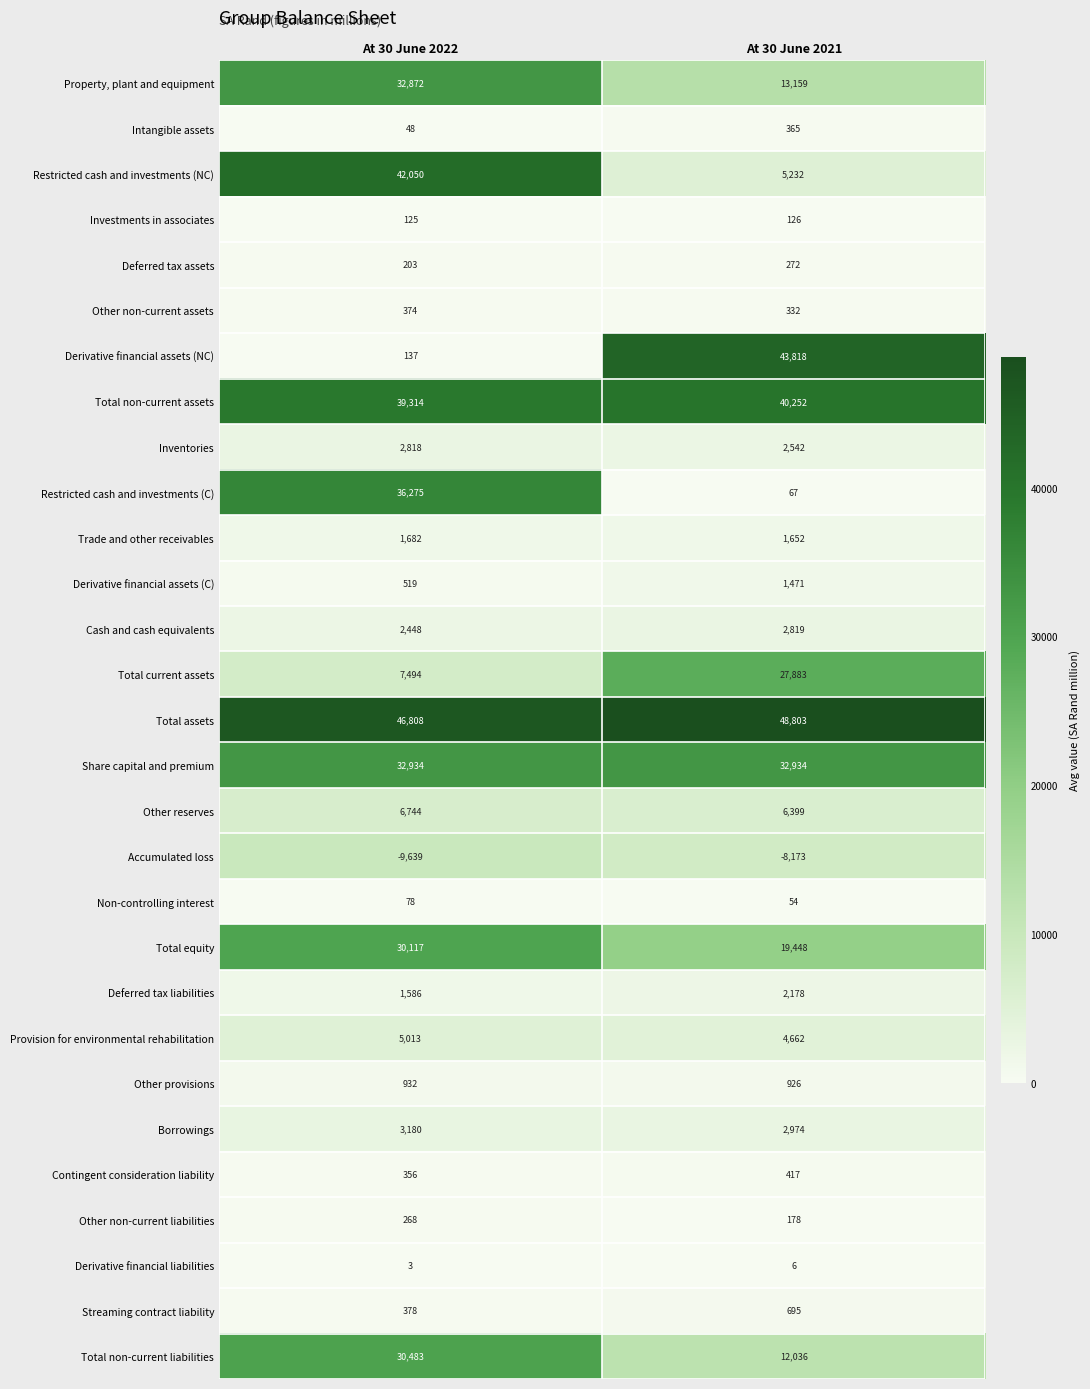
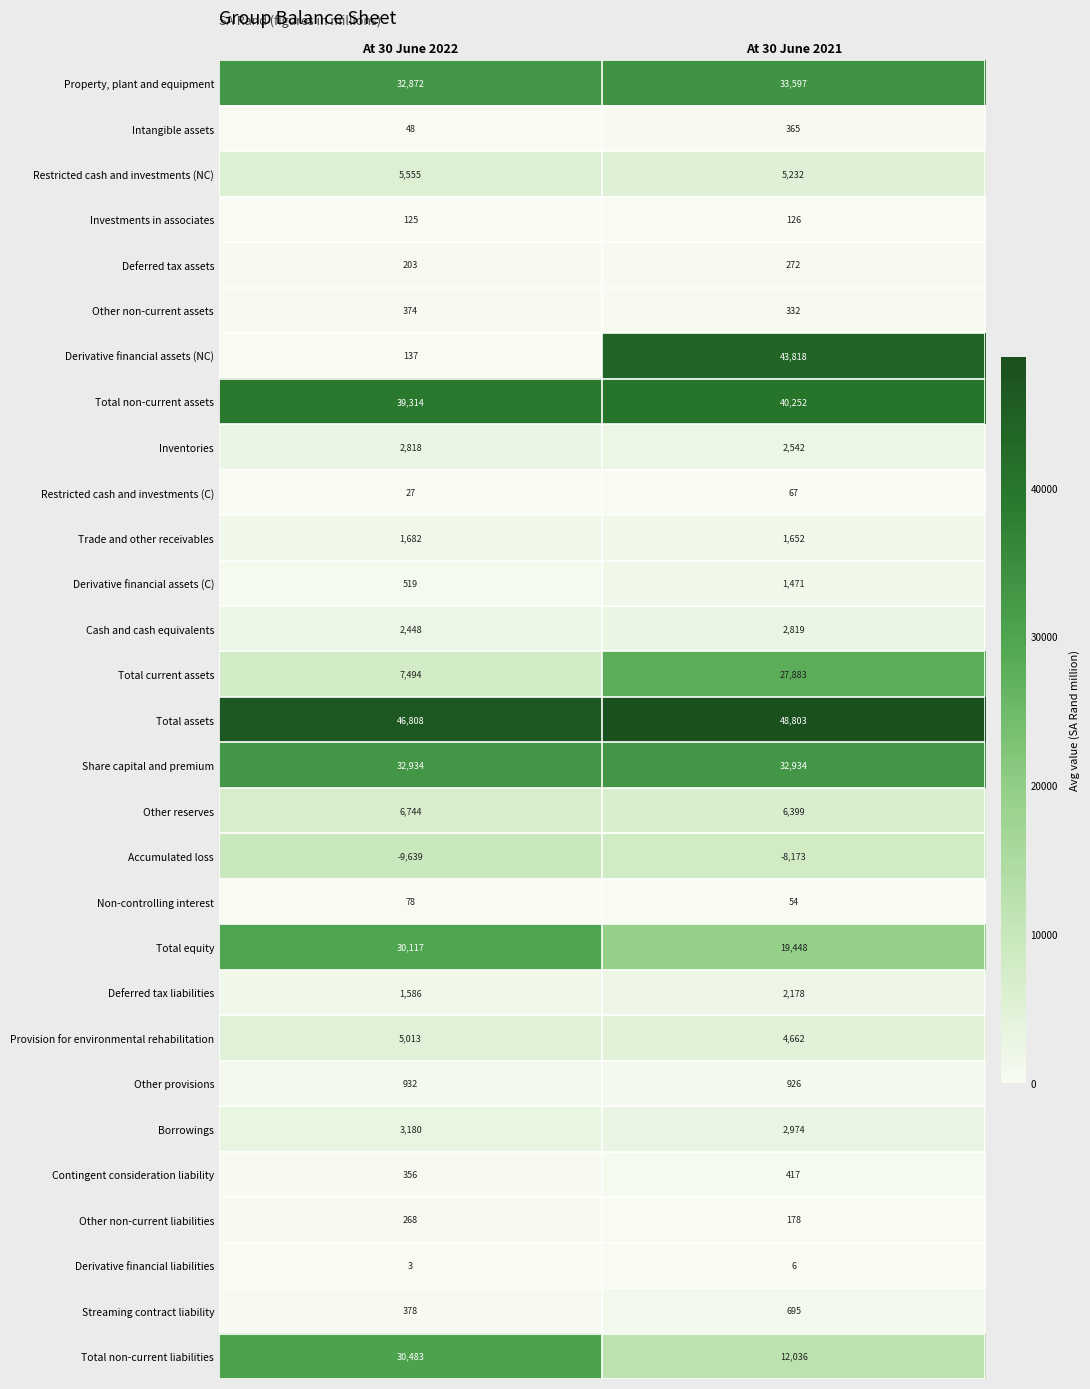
Property, plant and equipment, At 30 June 2021: 13,159 -> 33,597
Restricted cash and investments (NC), At 30 June 2022: 42,050 -> 5,555
Restricted cash and investments (C), At 30 June 2022: 36,275 -> 27
